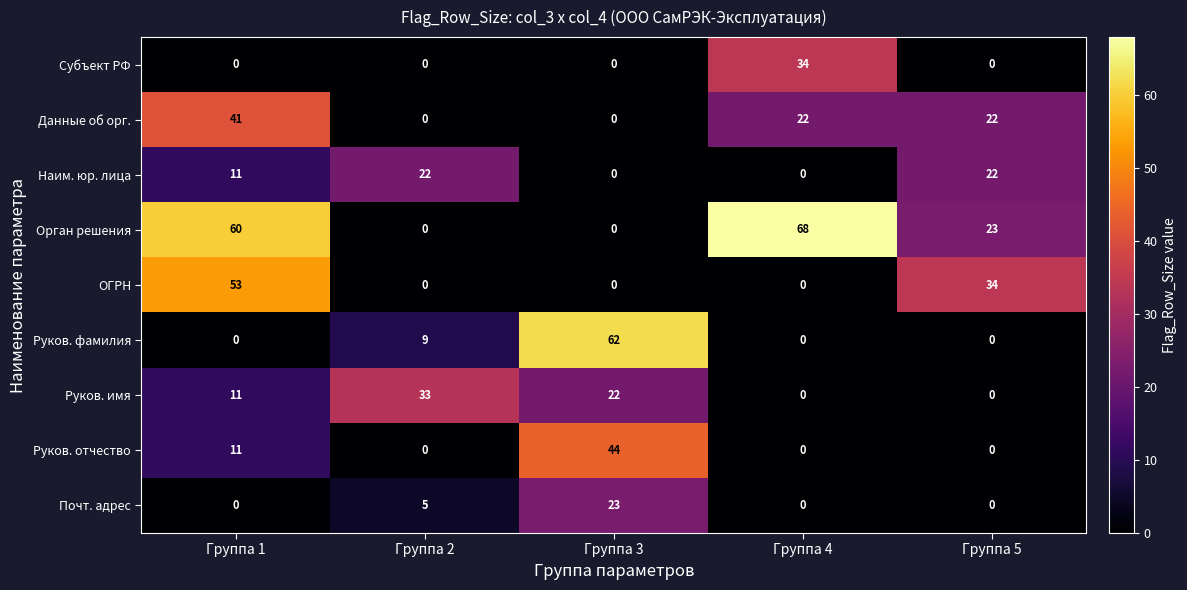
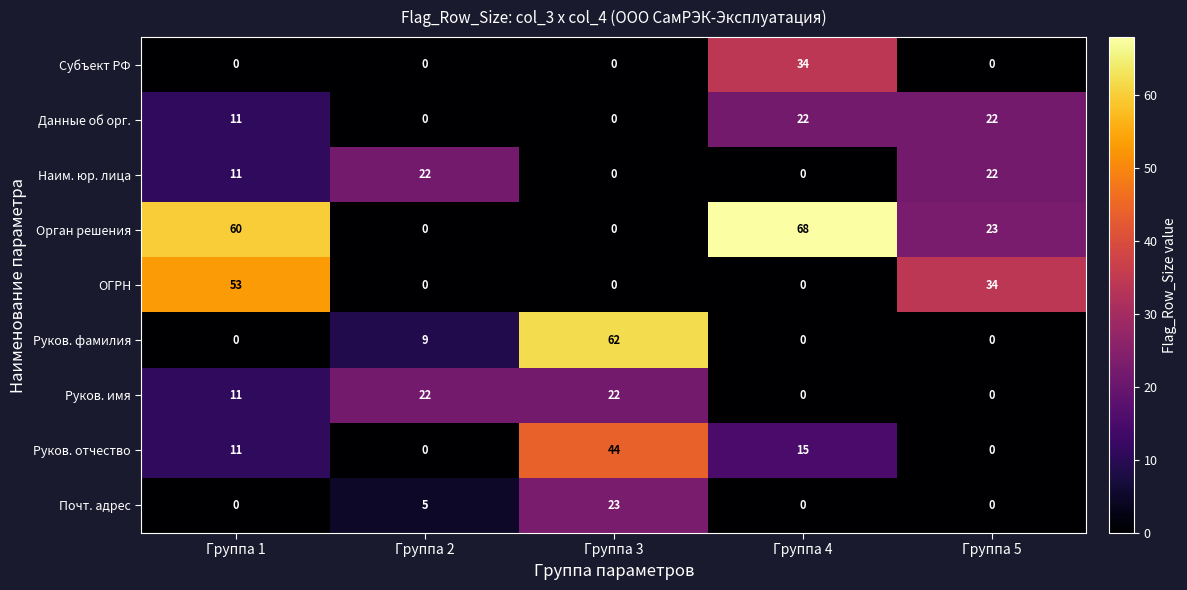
Данные об орг., Группа 1: 41 -> 11
Руков. имя, Группа 2: 33 -> 22
Руков. отчество, Группа 4: 0 -> 15
